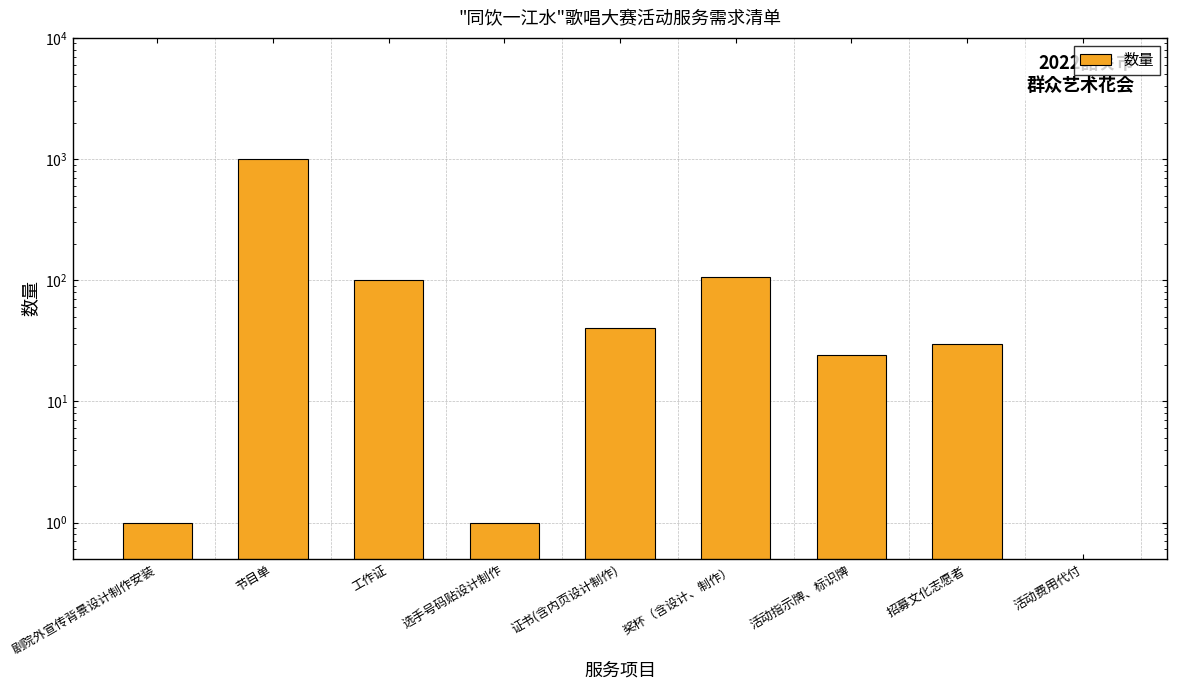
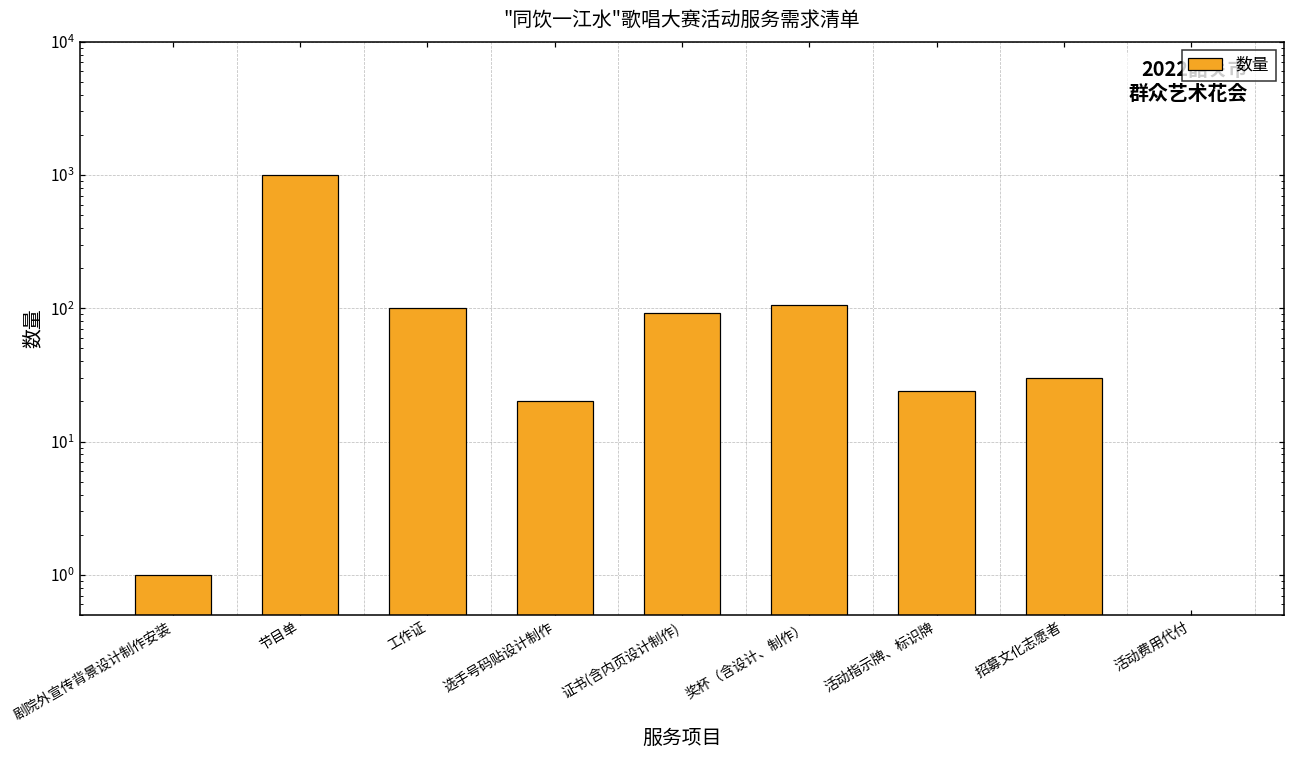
选手号码贴设计制作: 1 -> 20
证书(含内页设计制作): 40 -> 90
